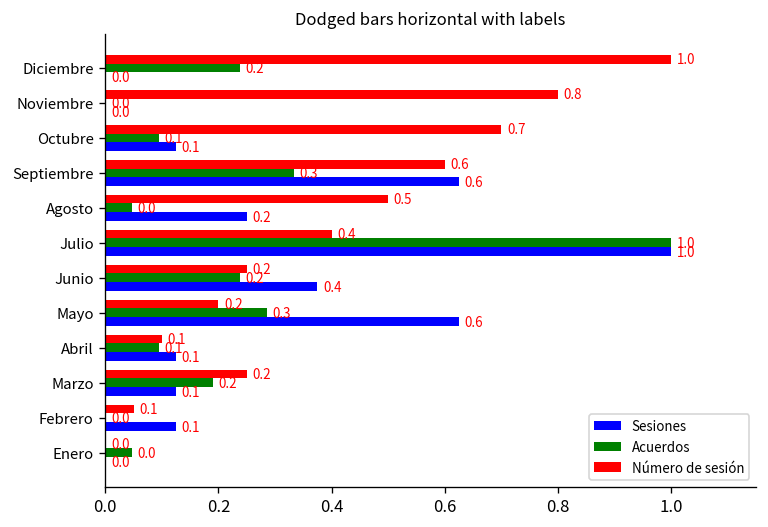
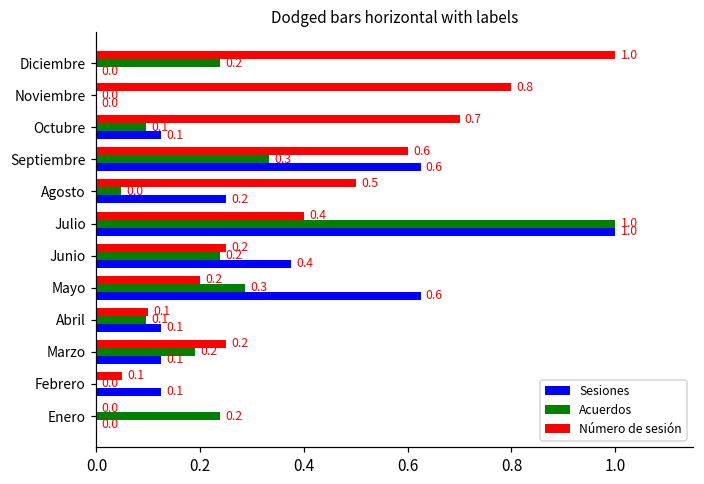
Acuerdos, Enero: 0.0 -> 0.2
